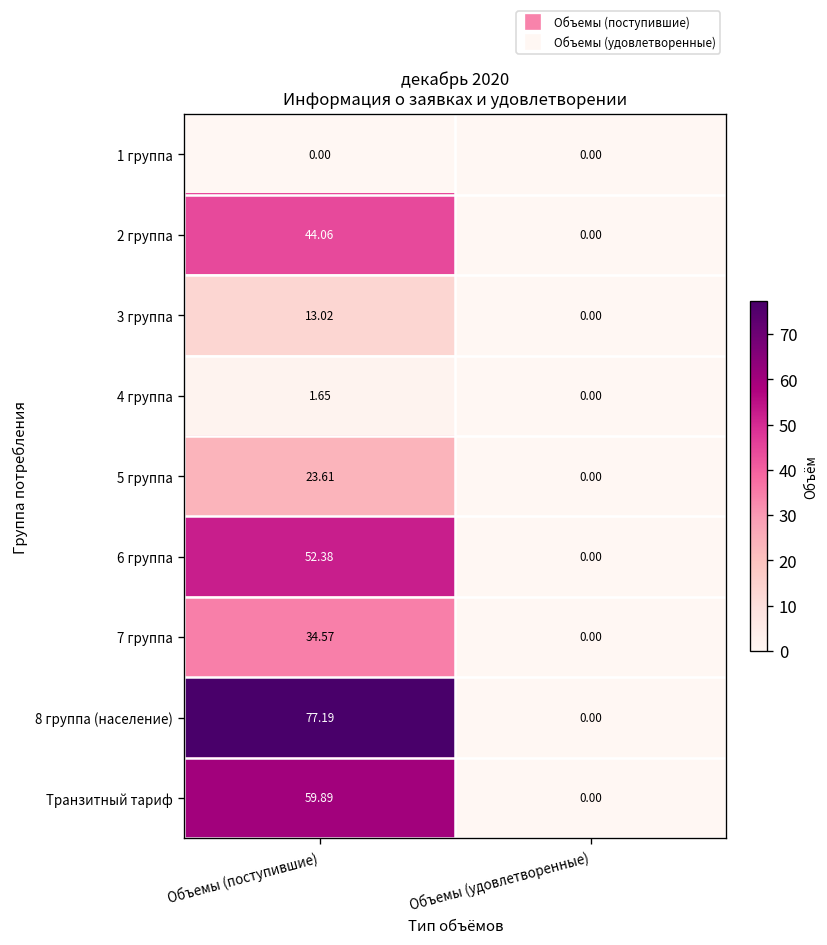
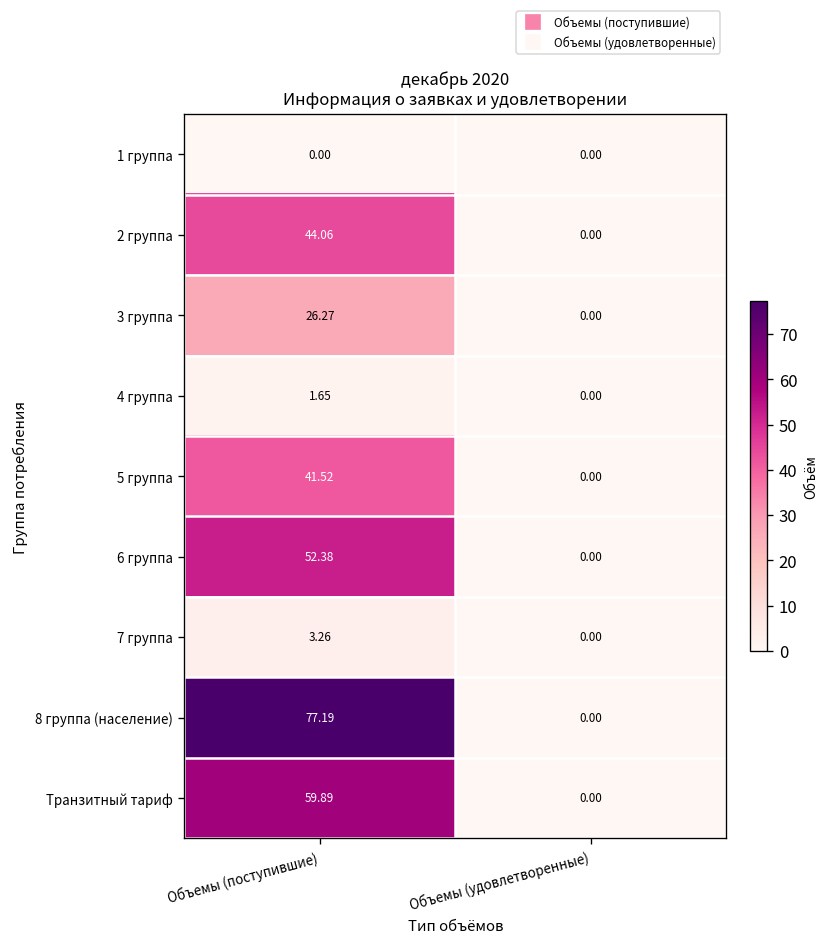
3 группа, Объемы (поступившие): 13.02 -> 26.27
5 группа, Объемы (поступившие): 23.61 -> 41.52
7 группа, Объемы (поступившие): 34.57 -> 3.26
